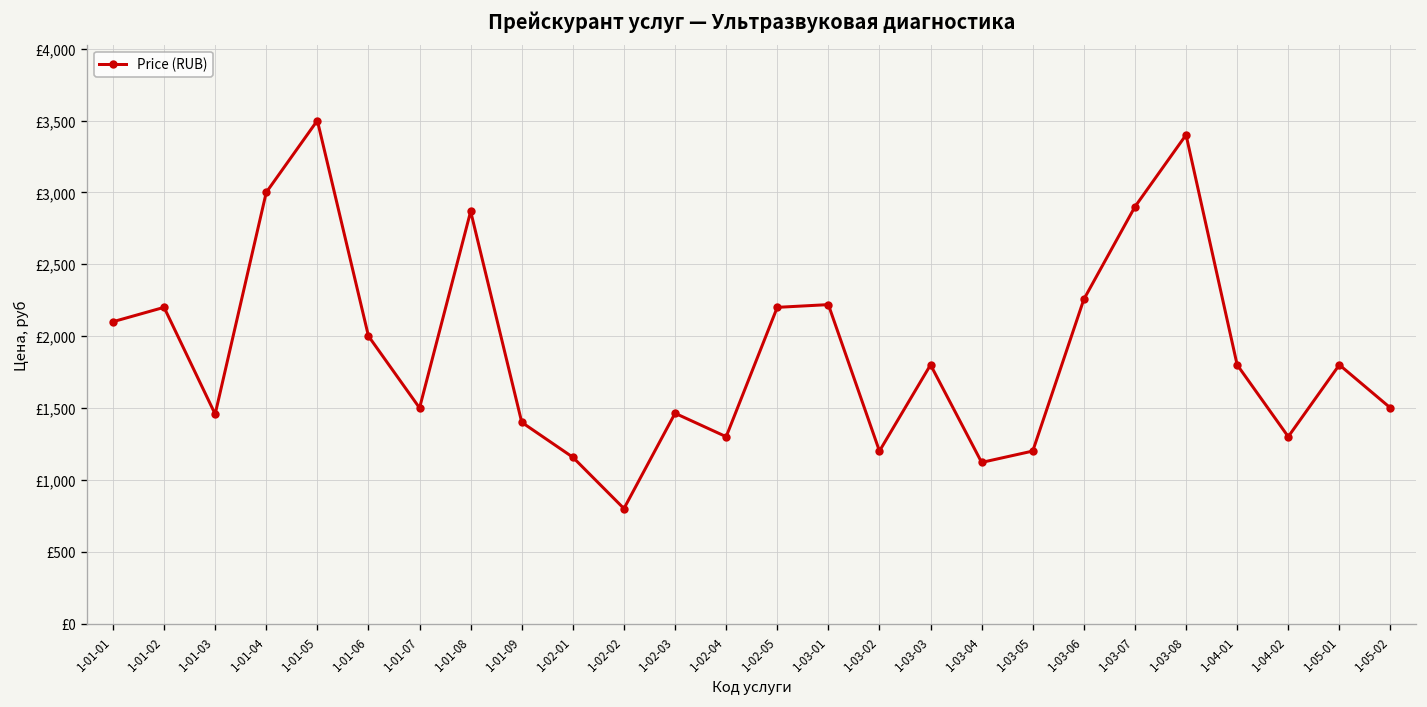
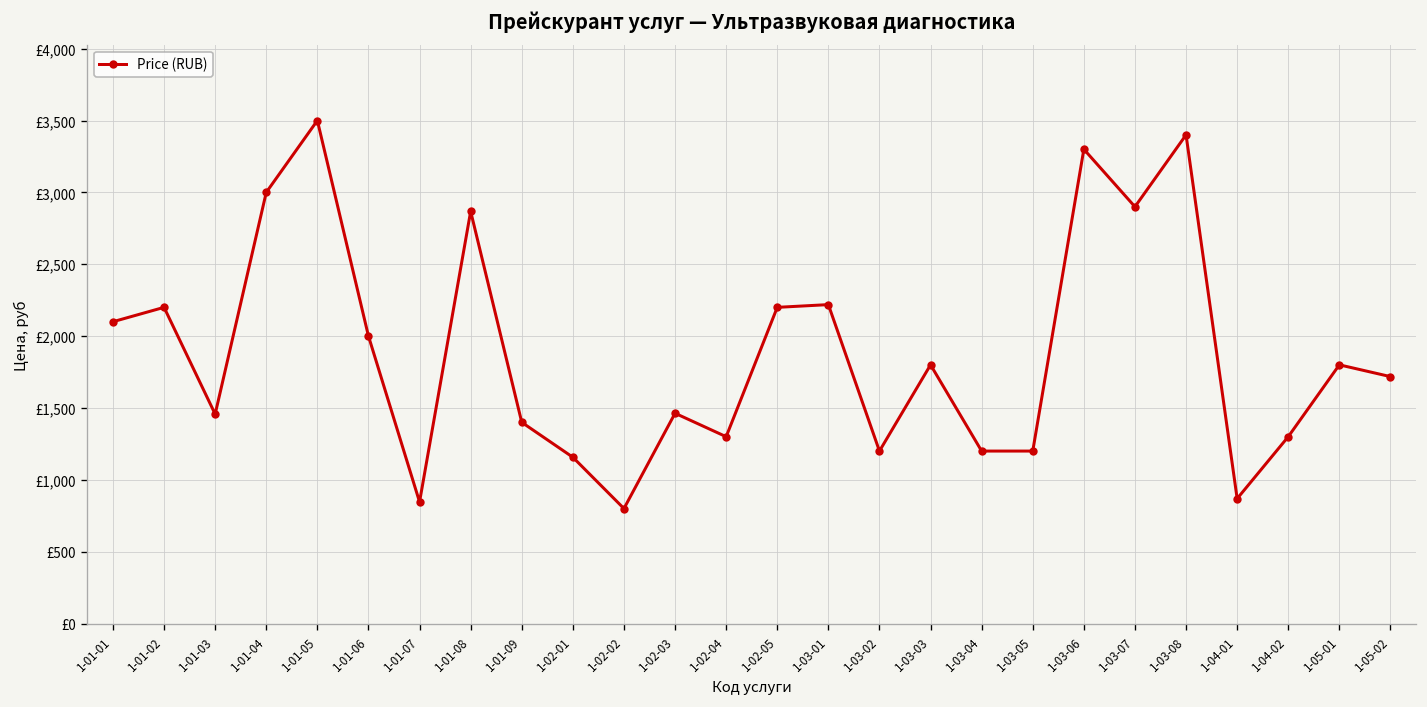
1-01-07: £1,500 -> £850
1-03-04: £1,120 -> £1,200
1-03-06: £2,260 -> £3,300
1-04-01: £1,800 -> £870
1-05-02: £1,500 -> £1,720
